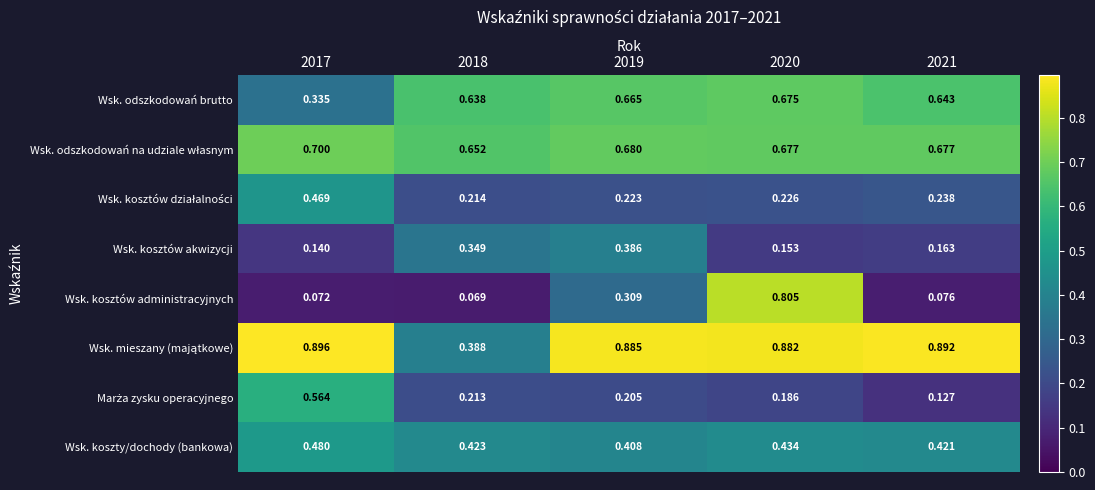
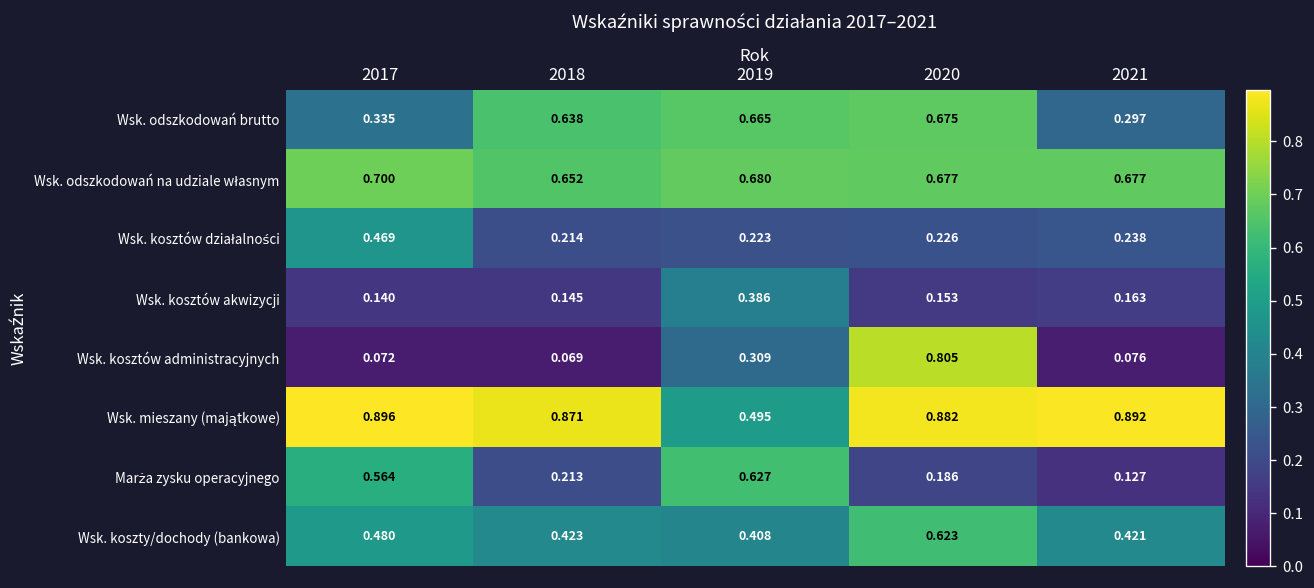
Wsk. odszkodowań brutto, 2021: 0.643 -> 0.297
Wsk. kosztów akwizycji, 2018: 0.349 -> 0.145
Wsk. mieszany (majątkowe), 2018: 0.388 -> 0.871
Wsk. mieszany (majątkowe), 2019: 0.885 -> 0.495
Marża zysku operacyjnego, 2019: 0.205 -> 0.627
Wsk. koszty/dochody (bankowa), 2020: 0.434 -> 0.623
